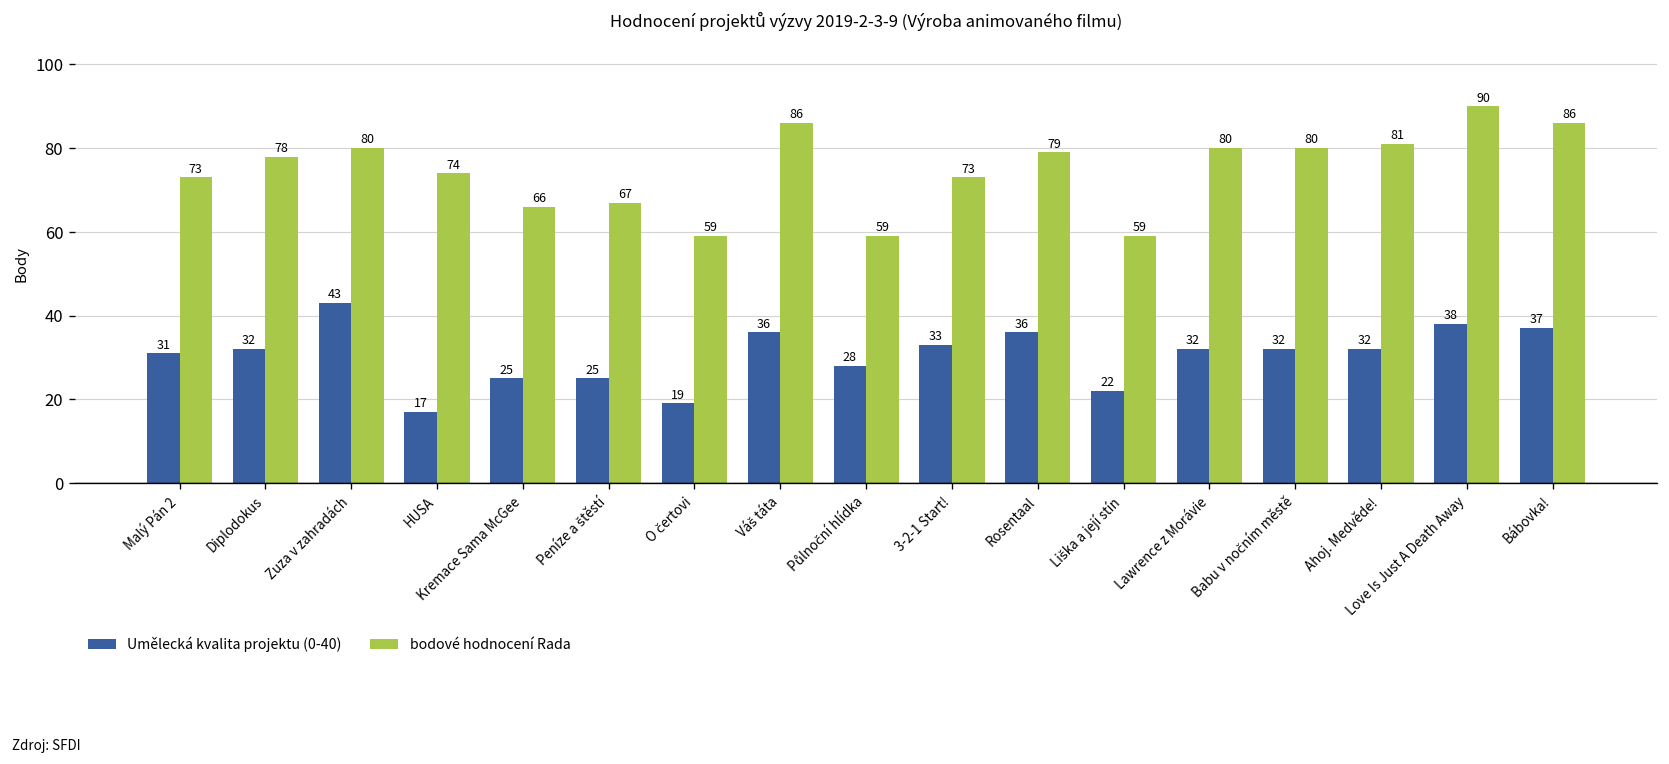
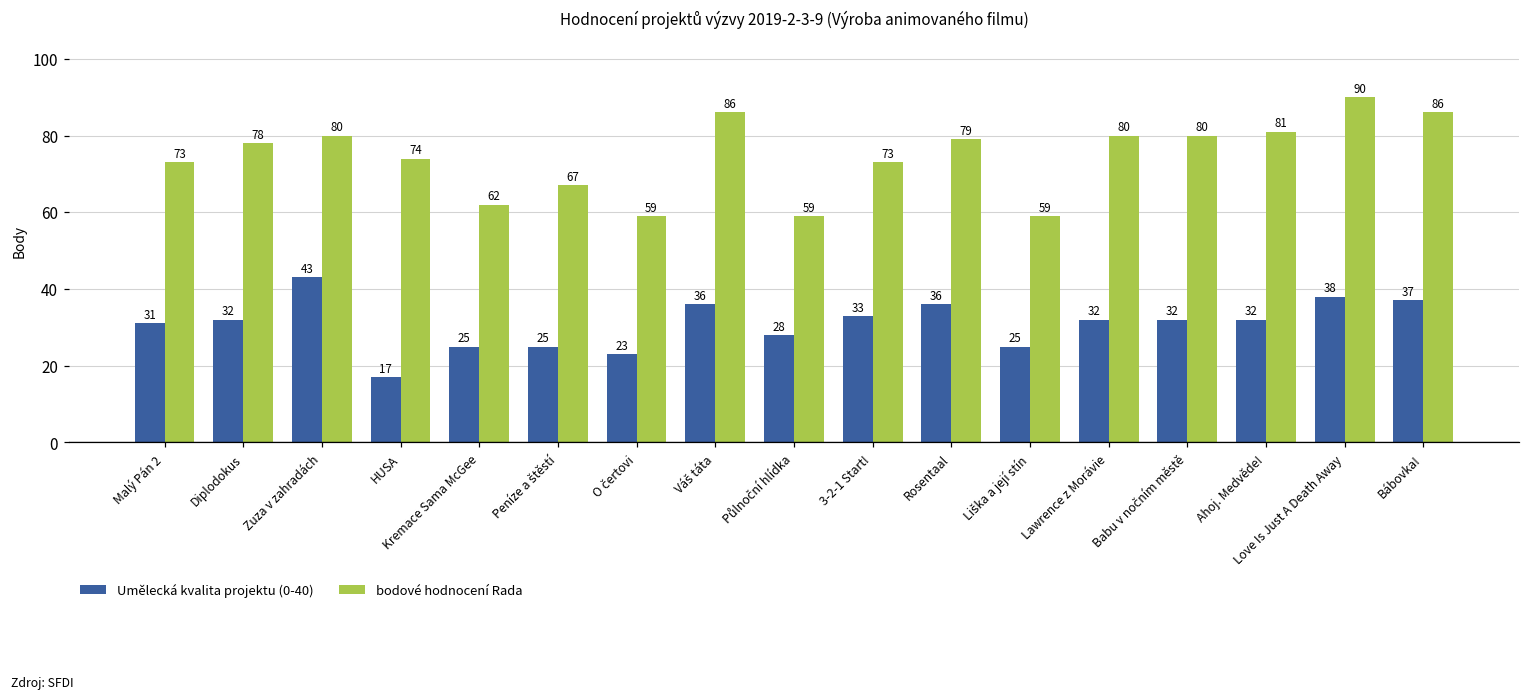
bodové hodnocení Rada, Kremace Sama McGee: 66 -> 62
Umělecká kvalita projektu (0-40), O čertovi: 19 -> 23
Umělecká kvalita projektu (0-40), Liška a její stín: 22 -> 25
